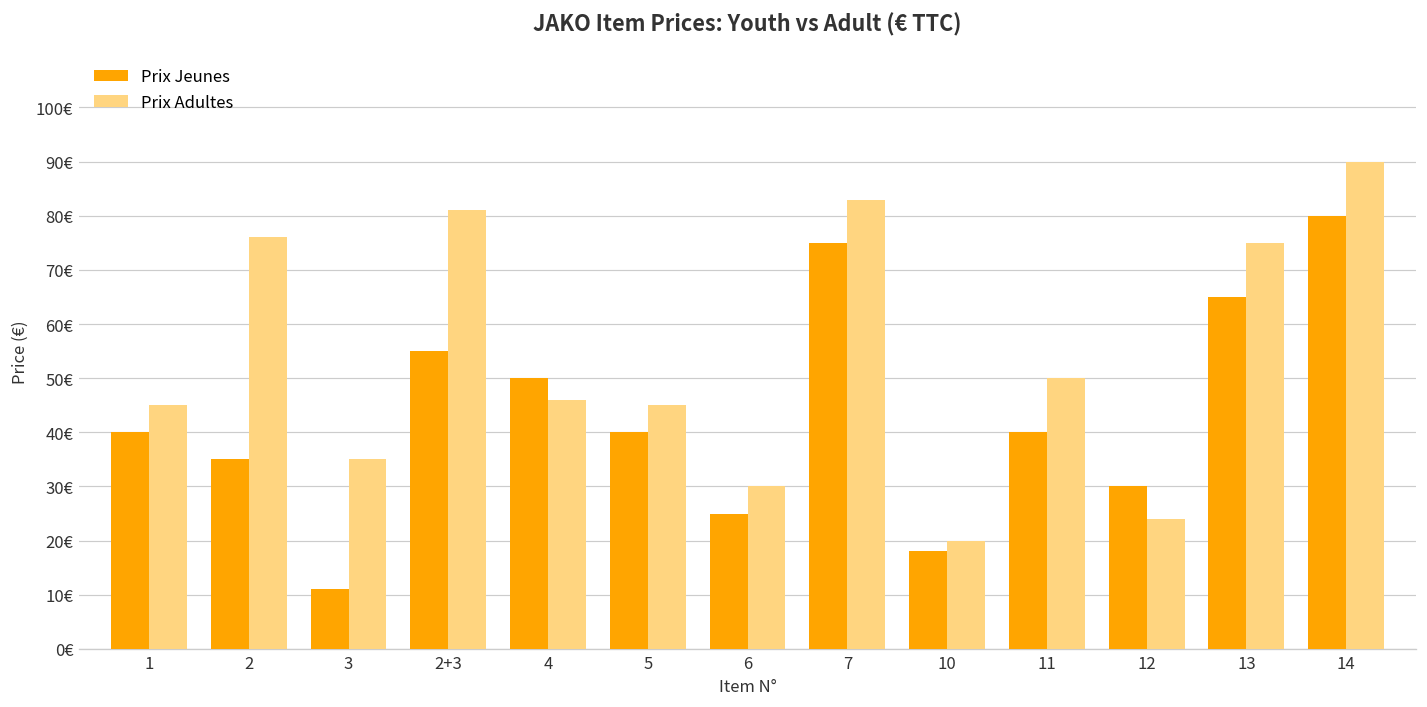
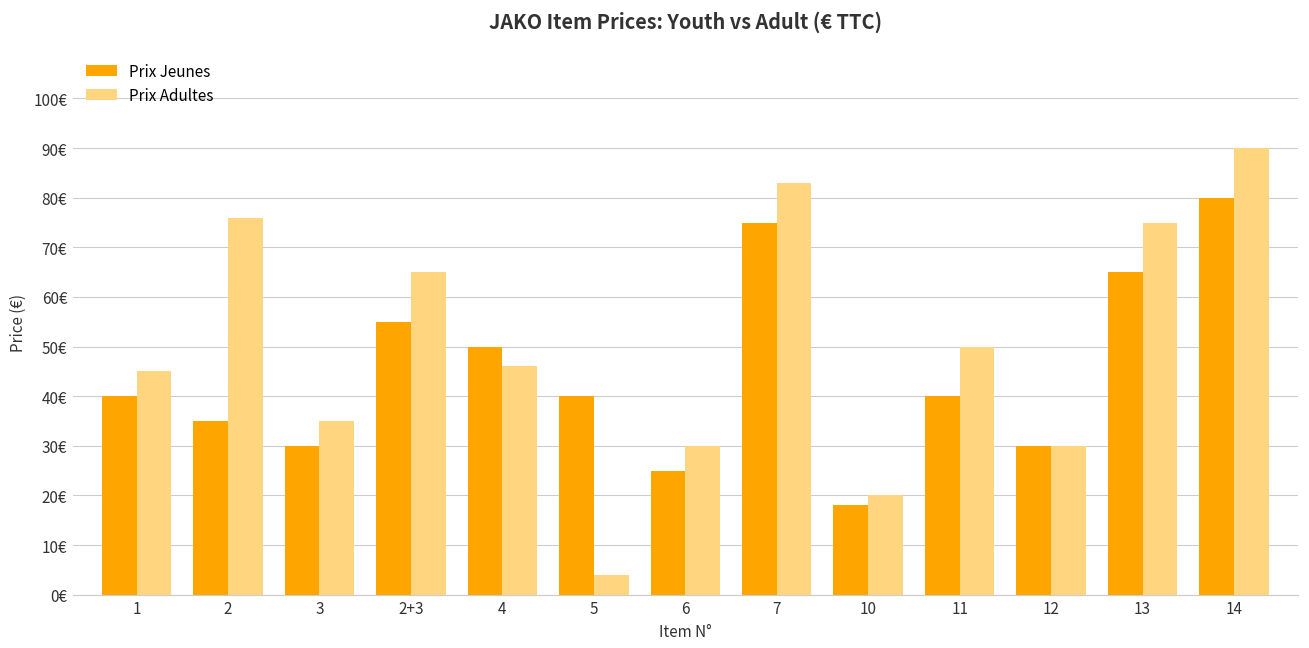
Prix Jeunes, 3: 11€ -> 30€
Prix Adultes, 2+3: 81€ -> 65€
Prix Adultes, 5: 45€ -> 4€
Prix Adultes, 12: 24€ -> 30€
